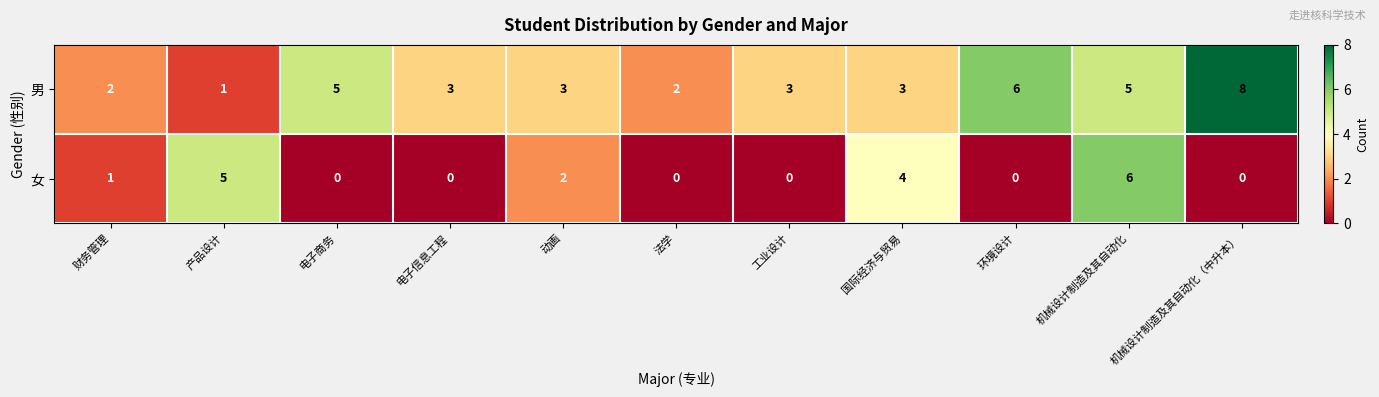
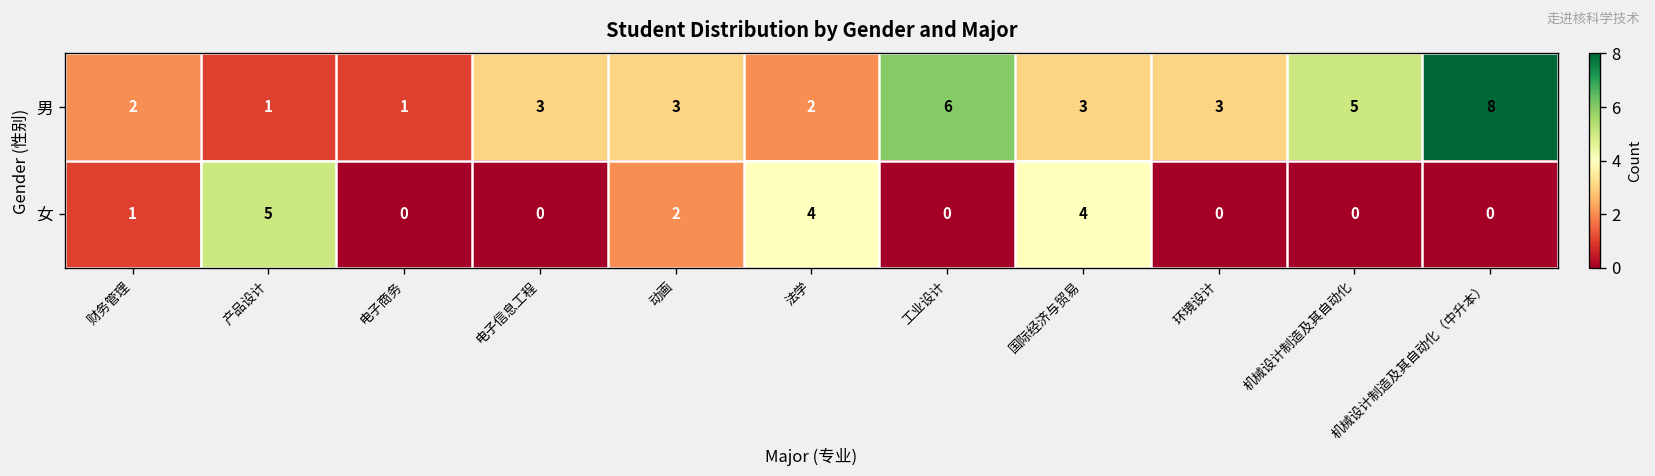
男, 电子商务: 5 -> 1
男, 工业设计: 3 -> 6
男, 环境设计: 6 -> 3
女, 法学: 0 -> 4
女, 机械设计制造及其自动化: 6 -> 0
